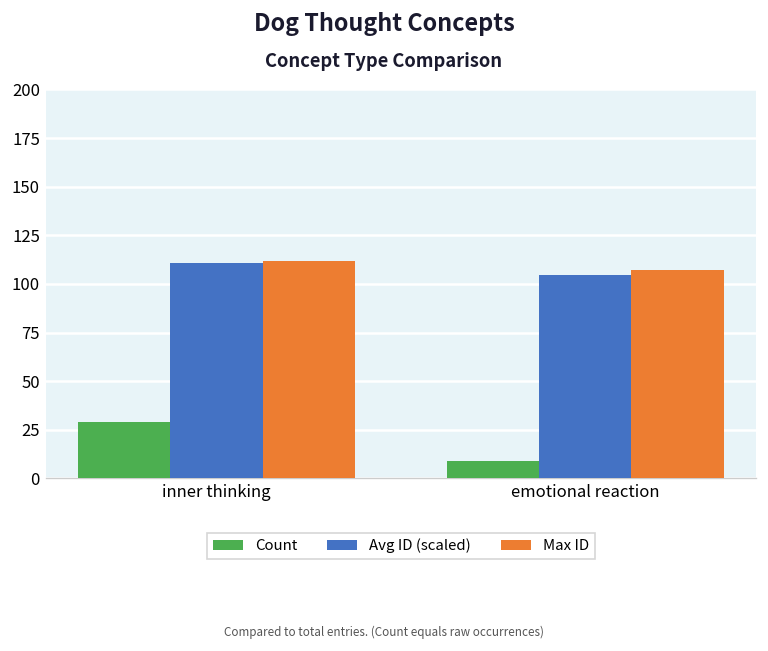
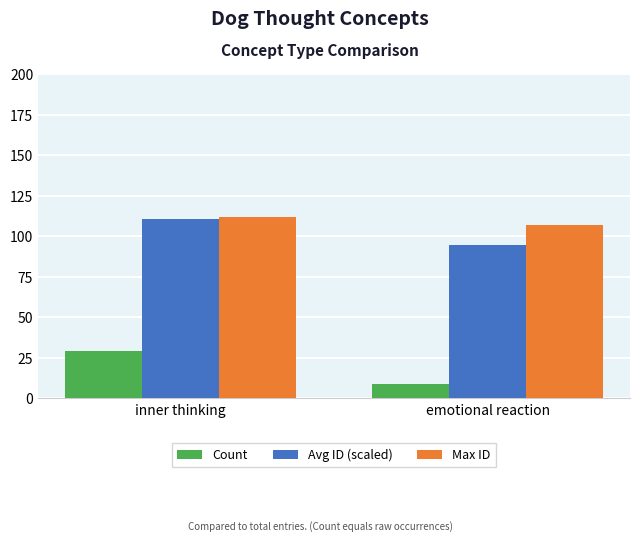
Avg ID (scaled), emotional reaction: 104 -> 94
